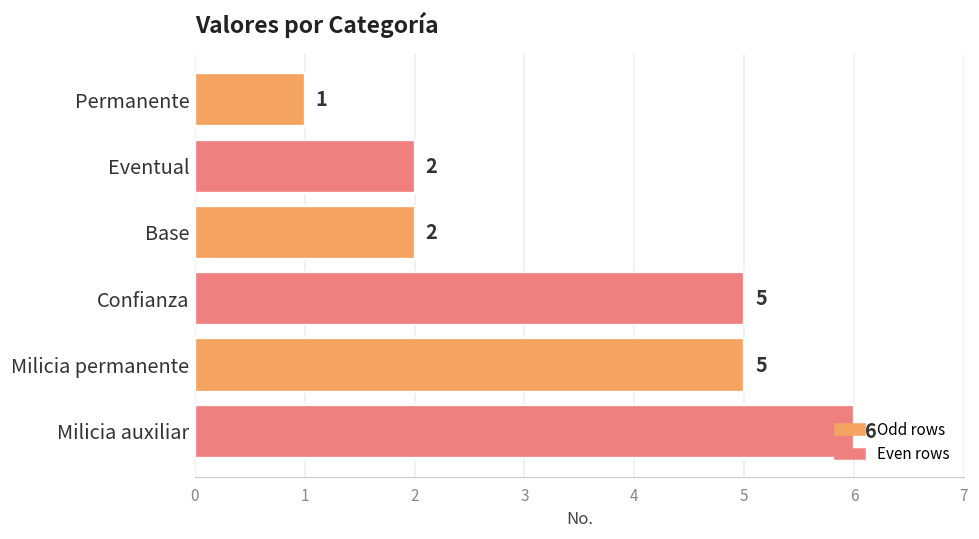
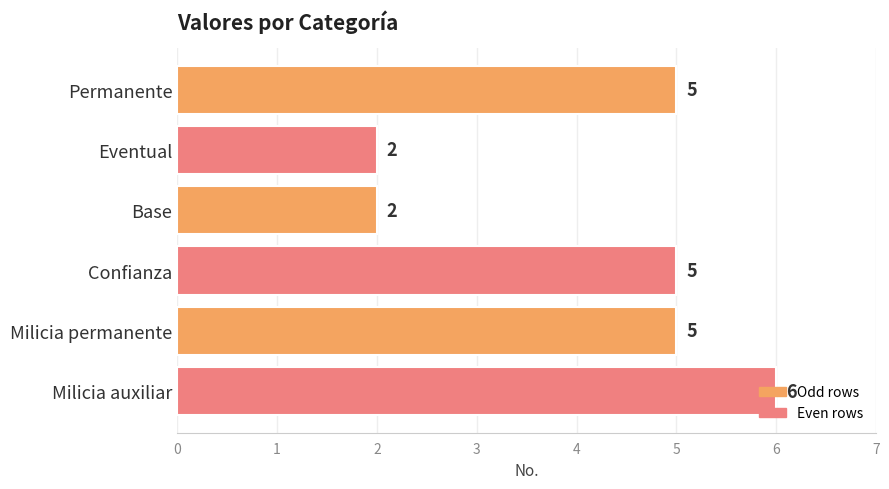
Permanente: 1 -> 5
